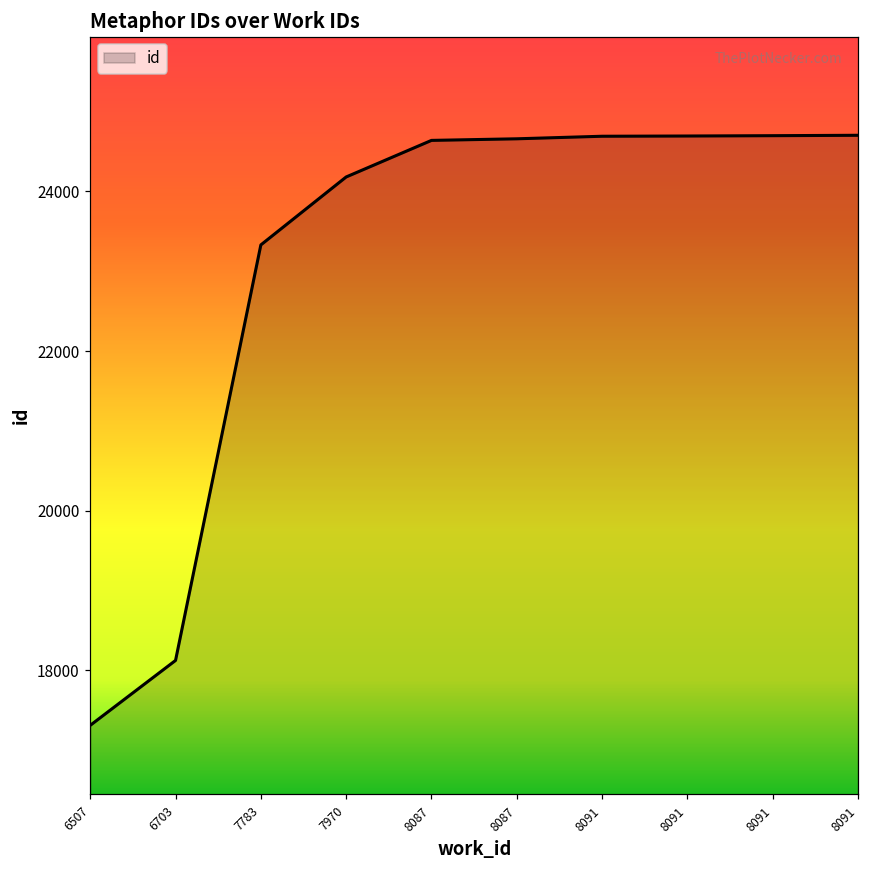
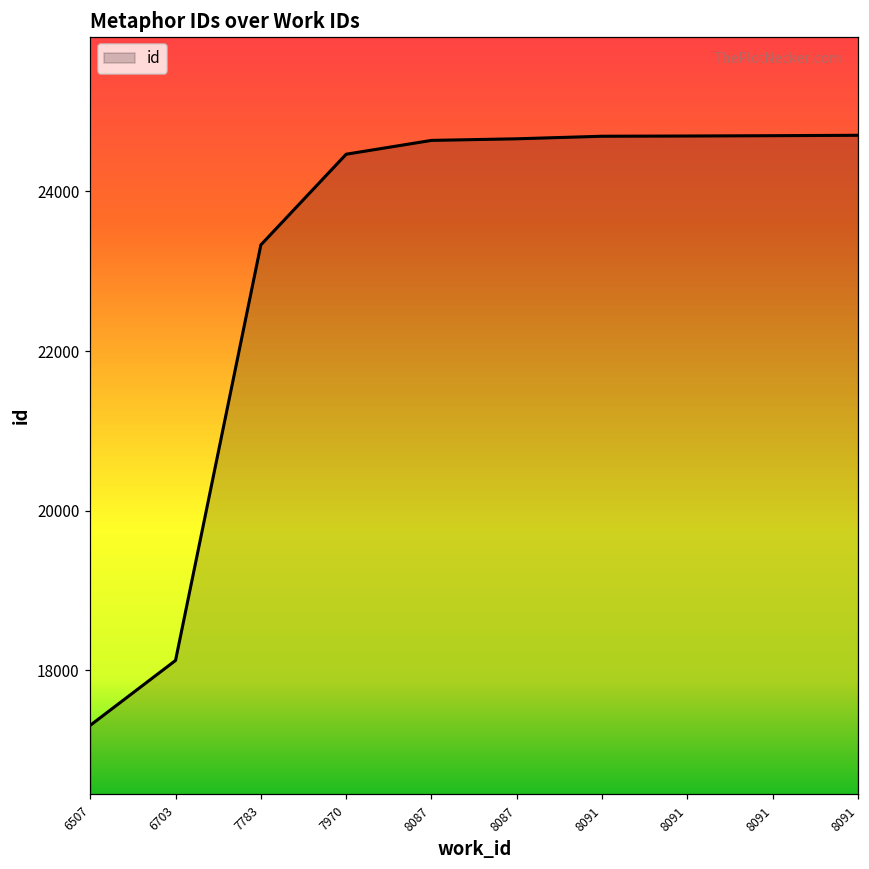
7970: 24200 -> 24500
